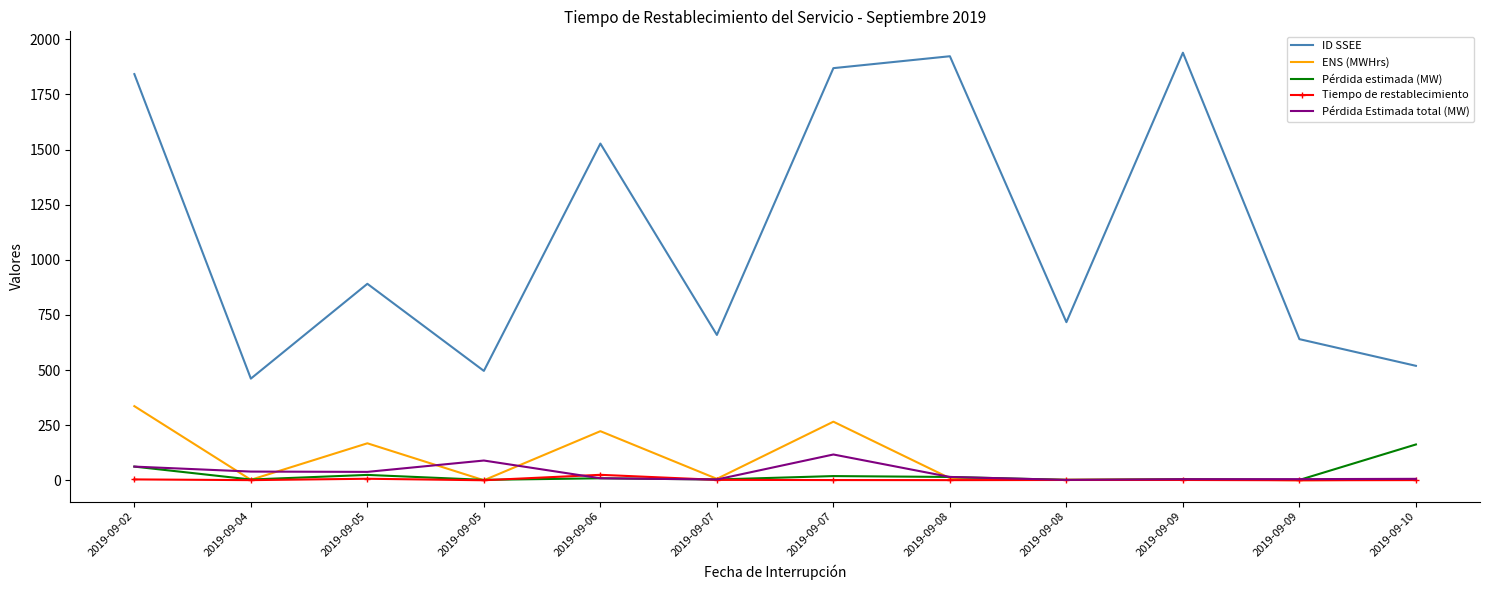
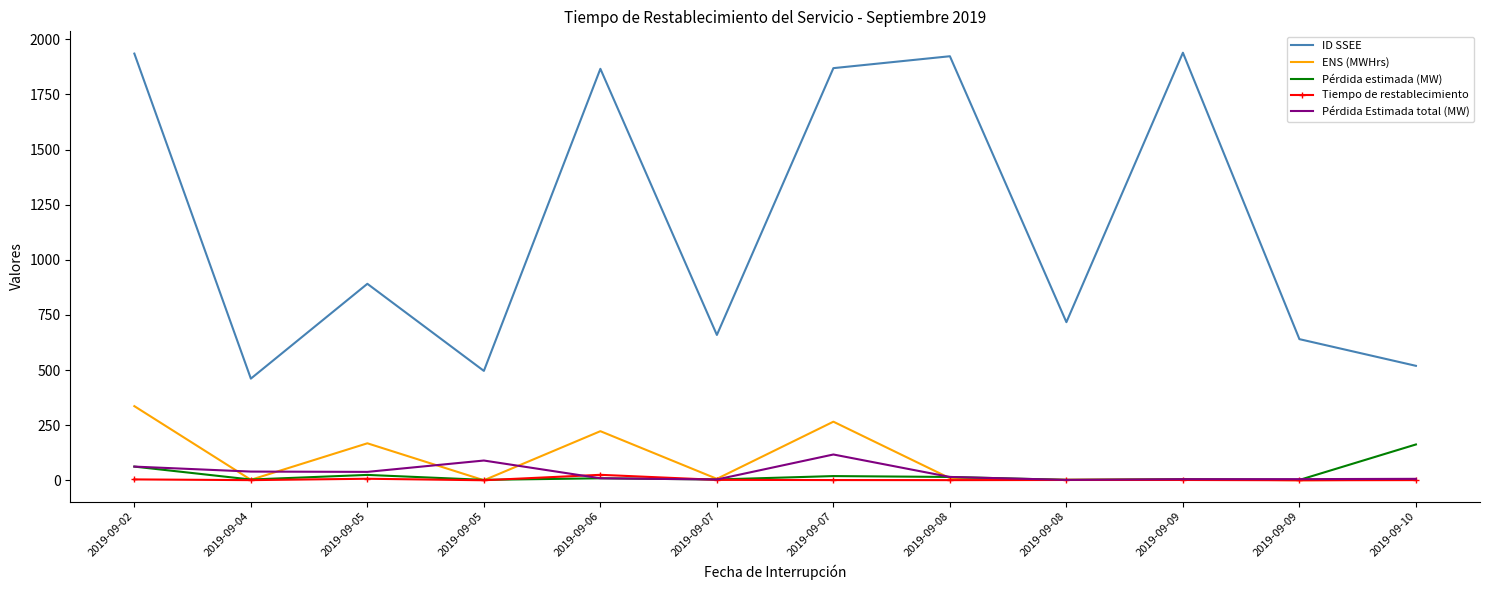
ID SSEE, 2019-09-02: 1840 -> 1940
ID SSEE, 2019-09-06: 1530 -> 1870
